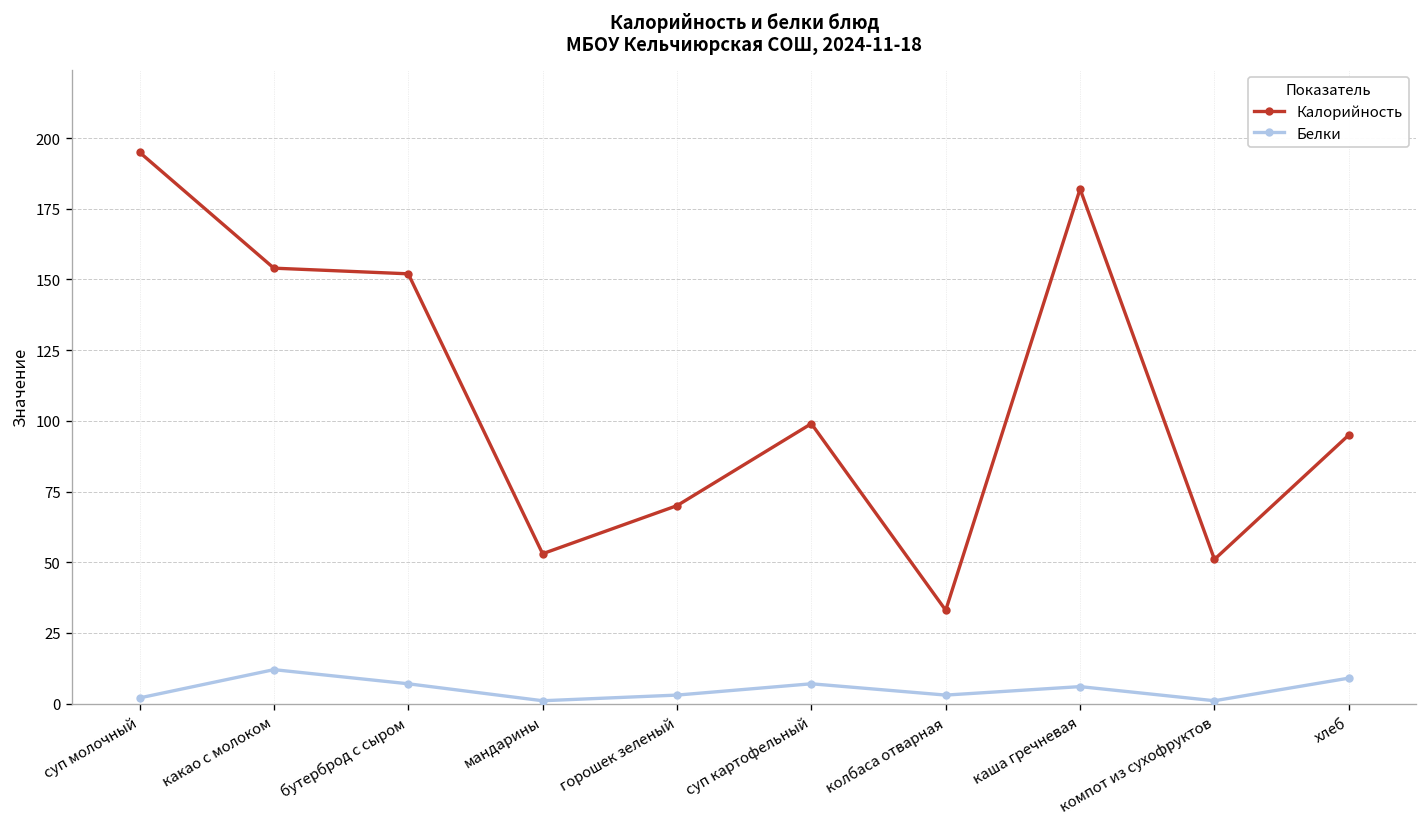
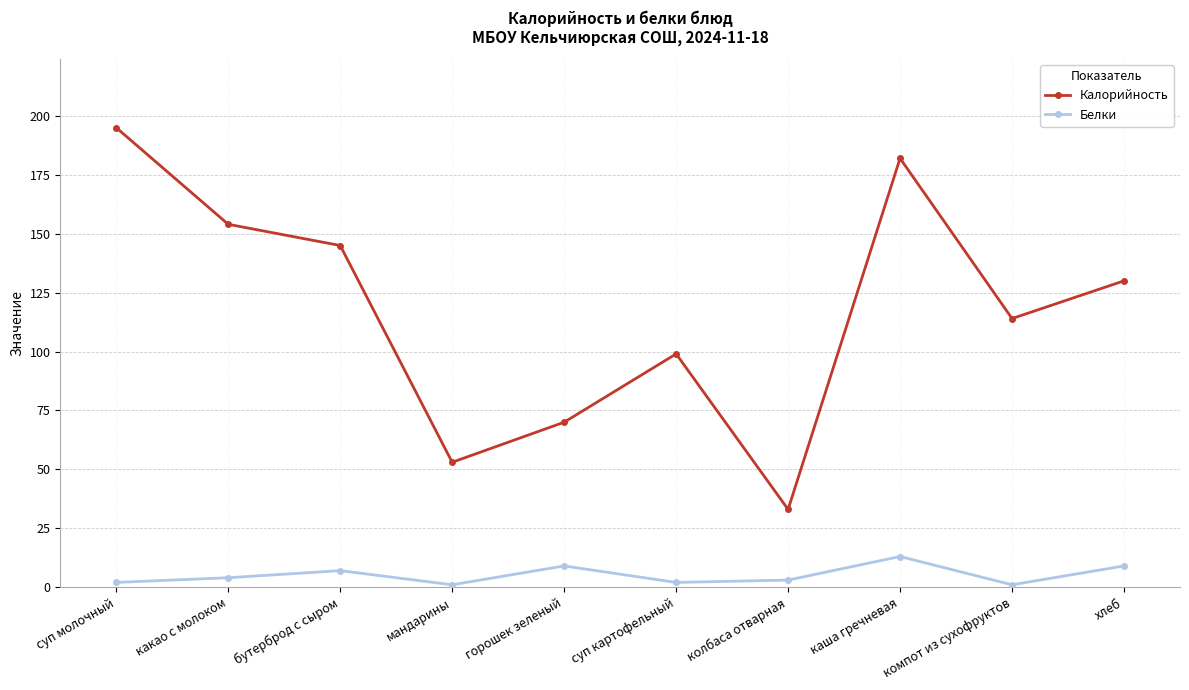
Белки, какао с молоком: 12 -> 4
Калорийность, бутерброд с сыром: 152 -> 145
Белки, горошек зеленый: 3 -> 9
Белки, суп картофельный: 7 -> 2
Белки, каша гречневая: 6 -> 13
Калорийность, компот из сухофруктов: 51 -> 114
Калорийность, хлеб: 95 -> 130
